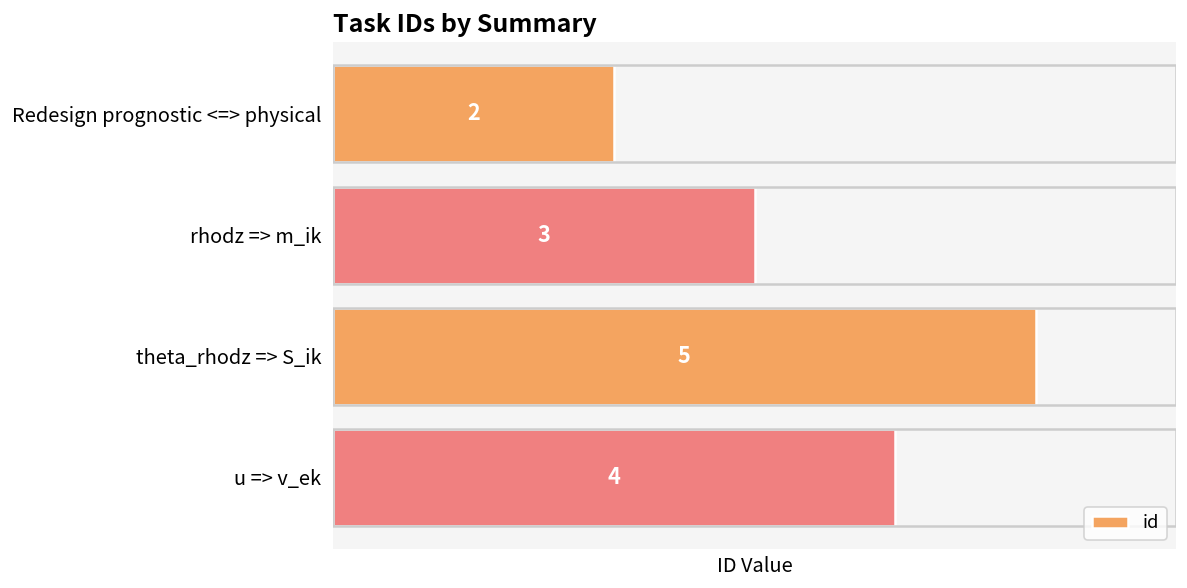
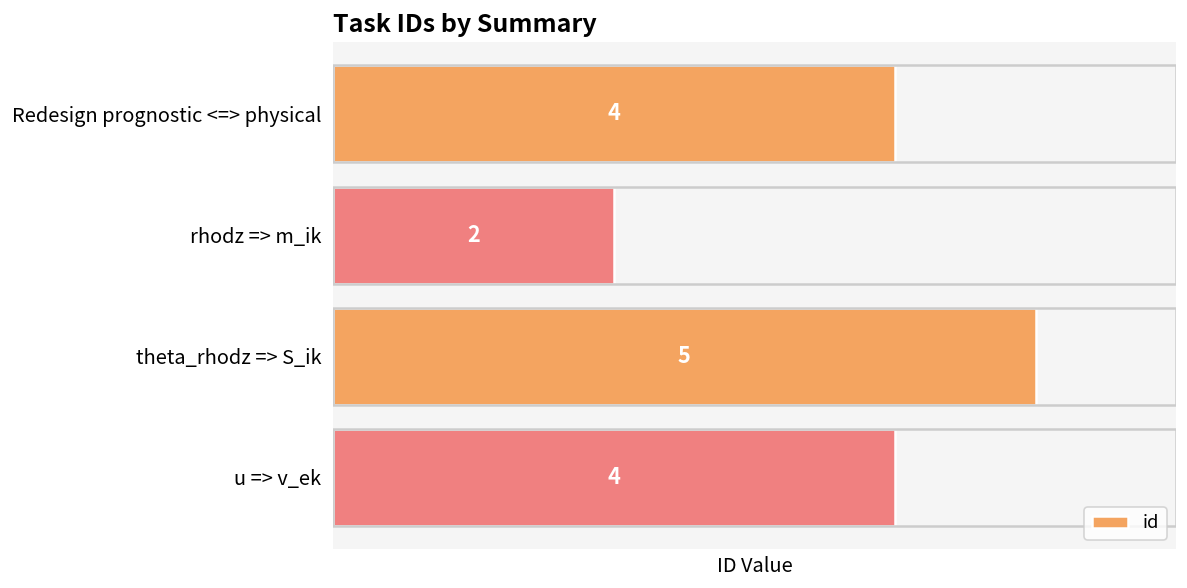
Redesign prognostic <=> physical: 2 -> 4
rhodz => m_ik: 3 -> 2
